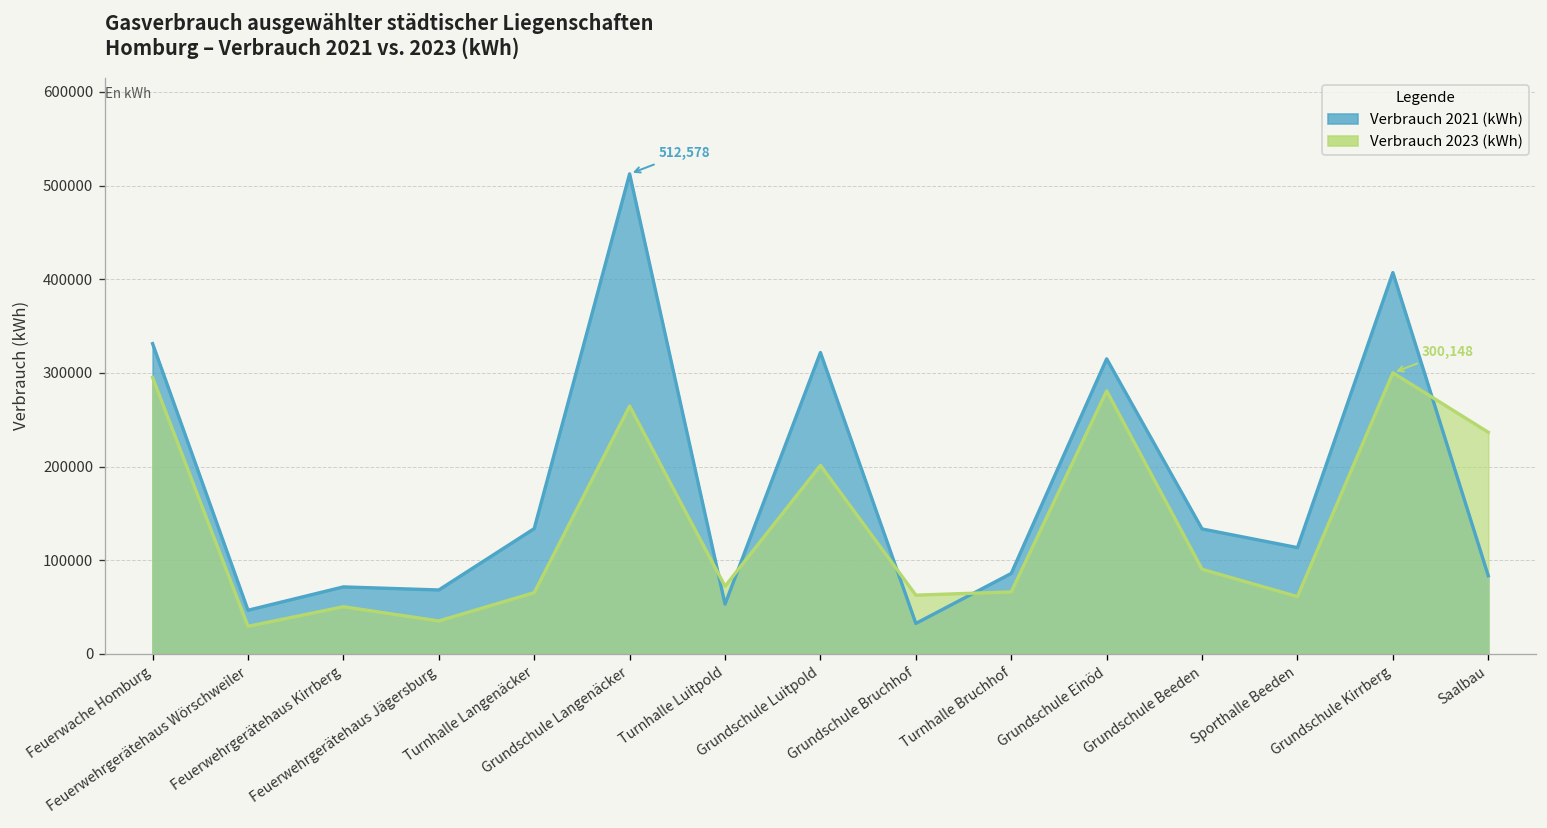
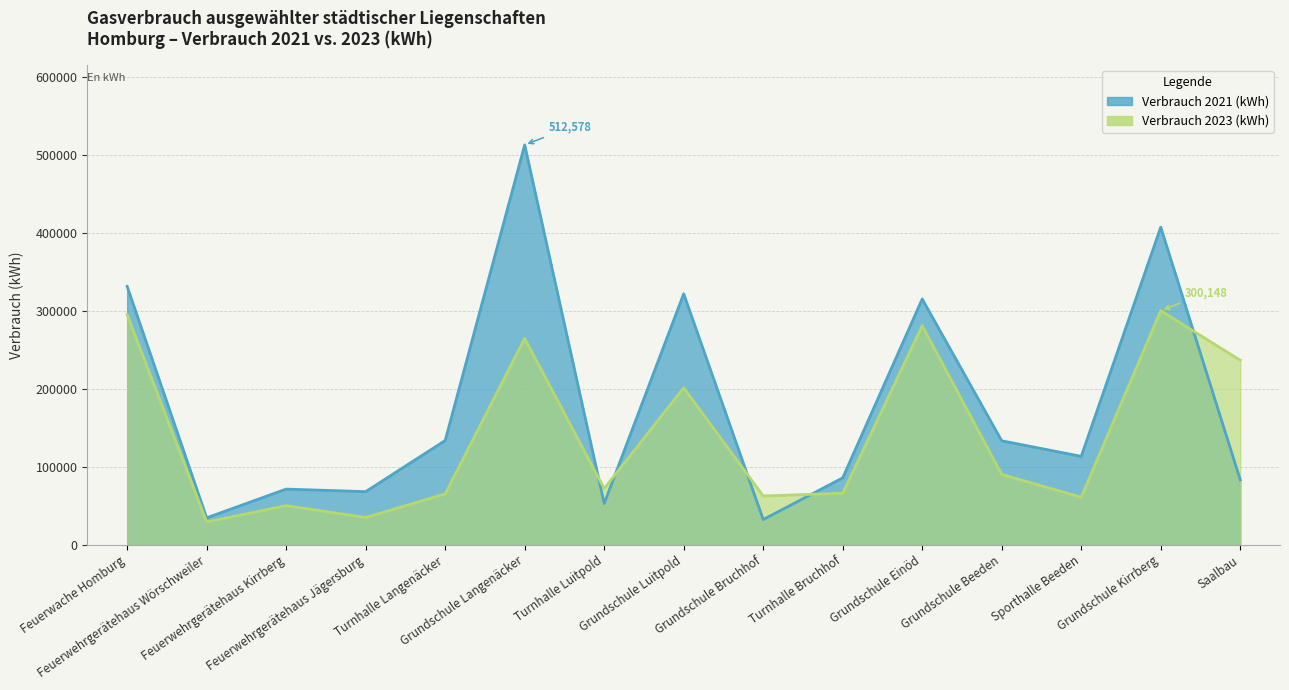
Verbrauch 2021 (kWh), Feuerwehrgerätehaus Wörschweiler: 50000 -> 30000
